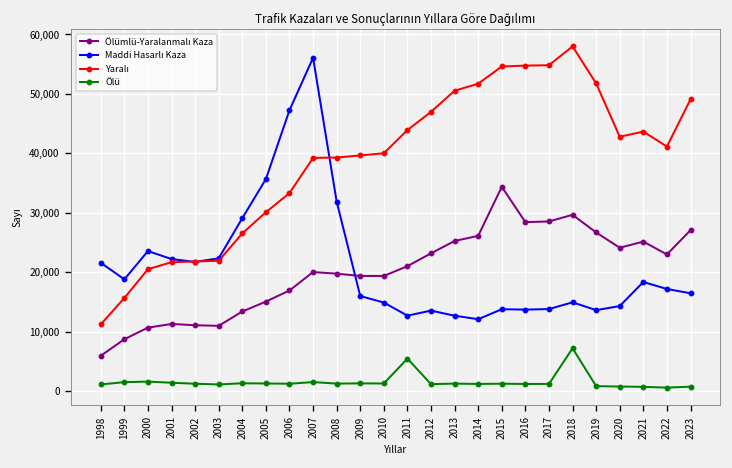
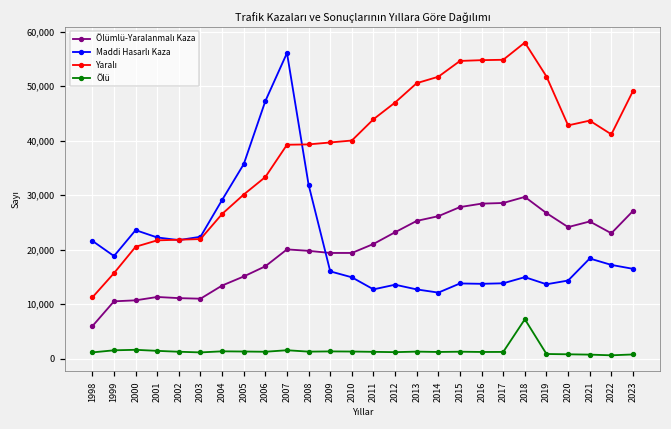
Ölümlü-Yaralanmalı Kaza, 1999: 9,000 -> 11,000
Ölü, 2011: 5,000 -> 1,000
Ölümlü-Yaralanmalı Kaza, 2015: 34,000 -> 28,000
